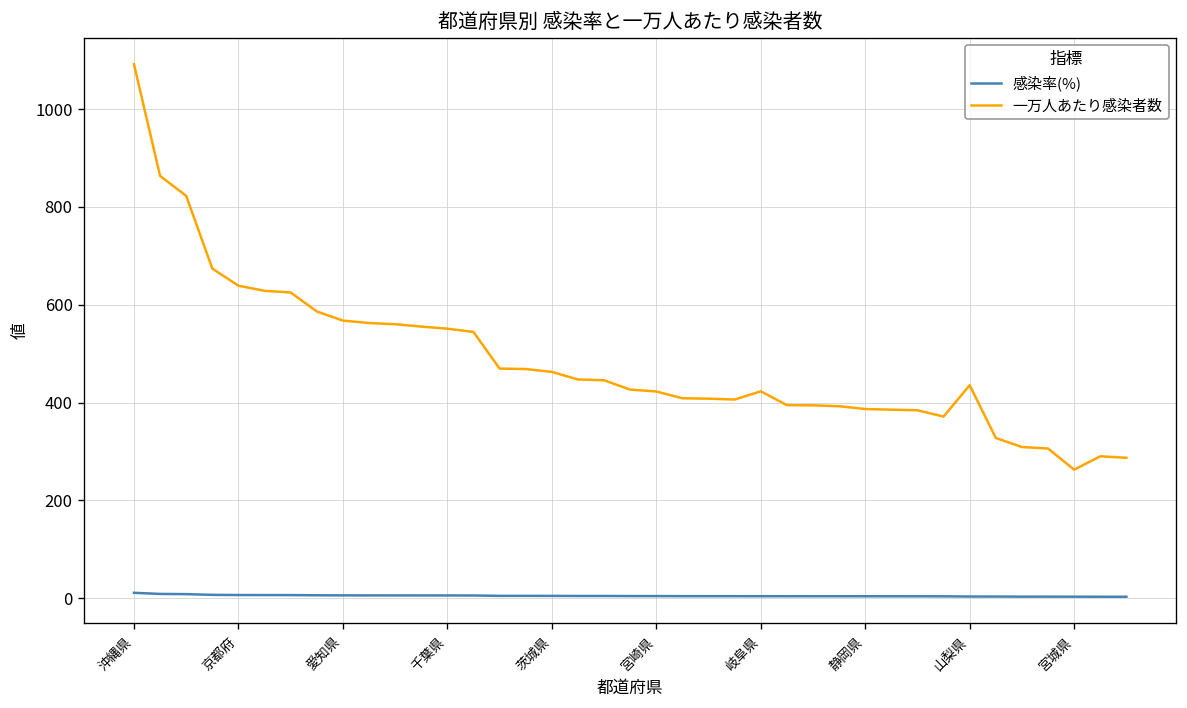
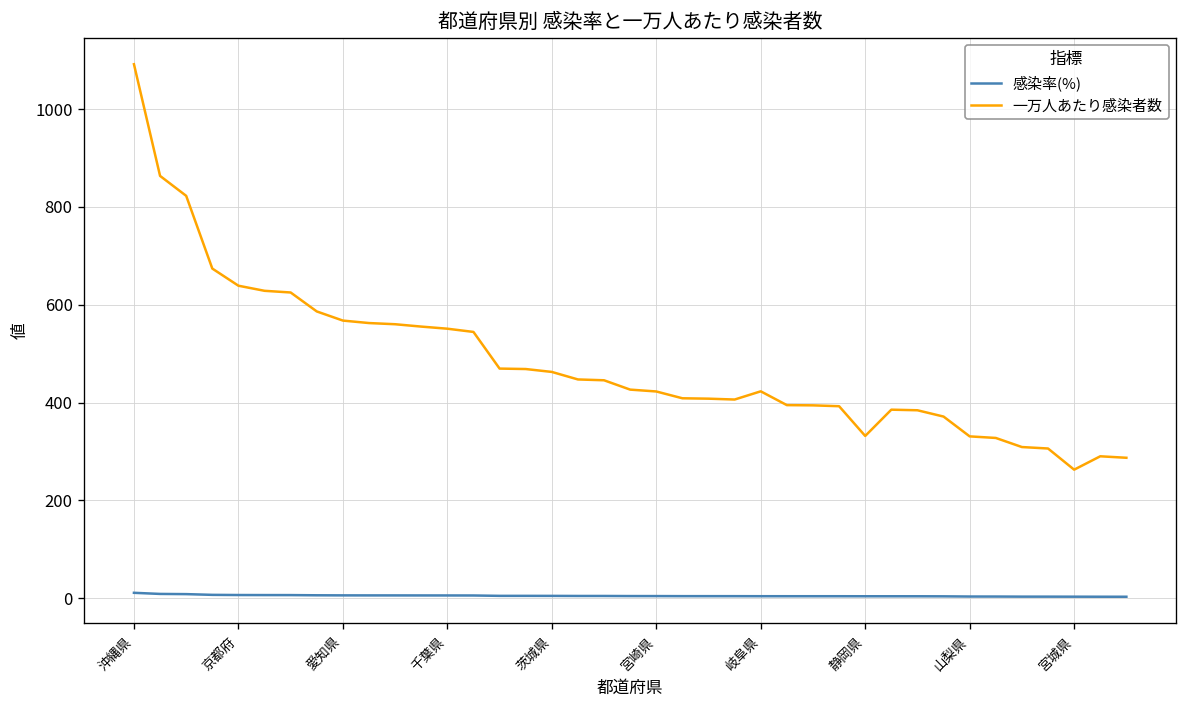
一万人あたり感染者数, 静岡県: 390 -> 330
一万人あたり感染者数, 山梨県: 440 -> 330
